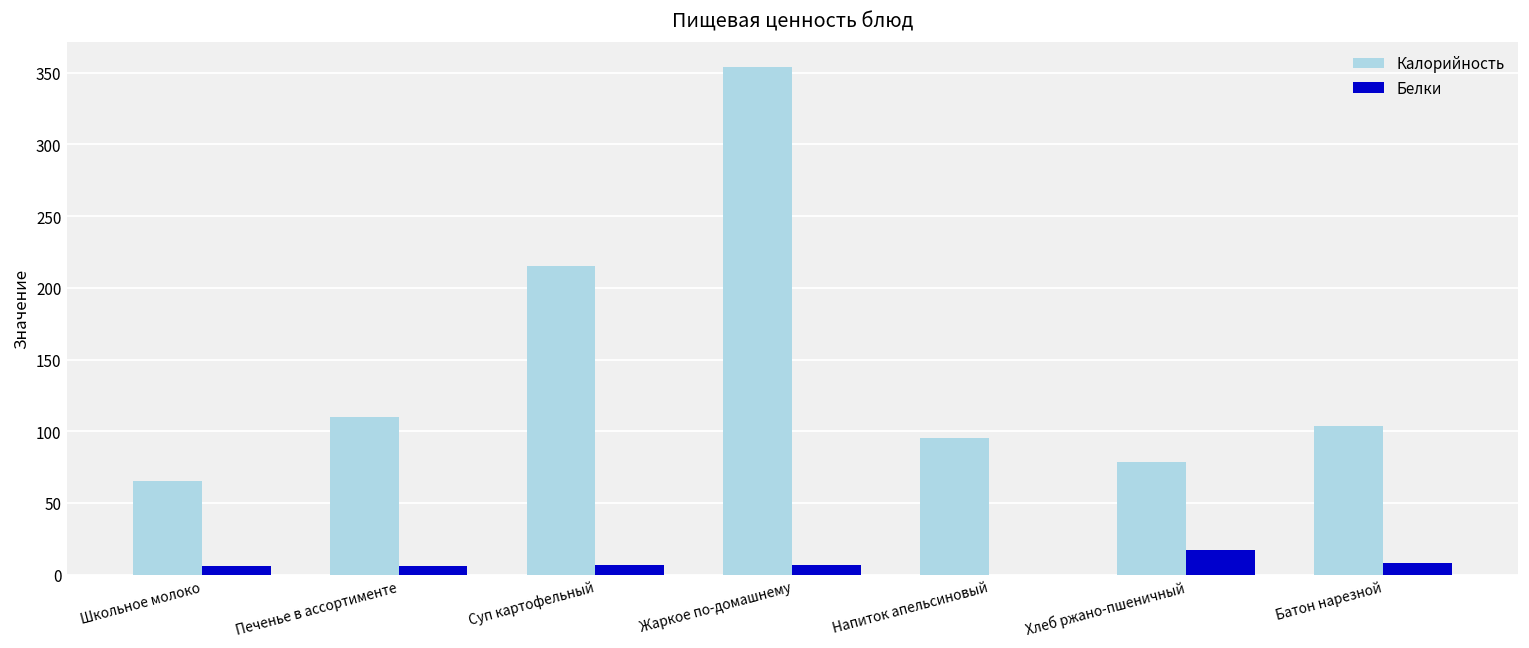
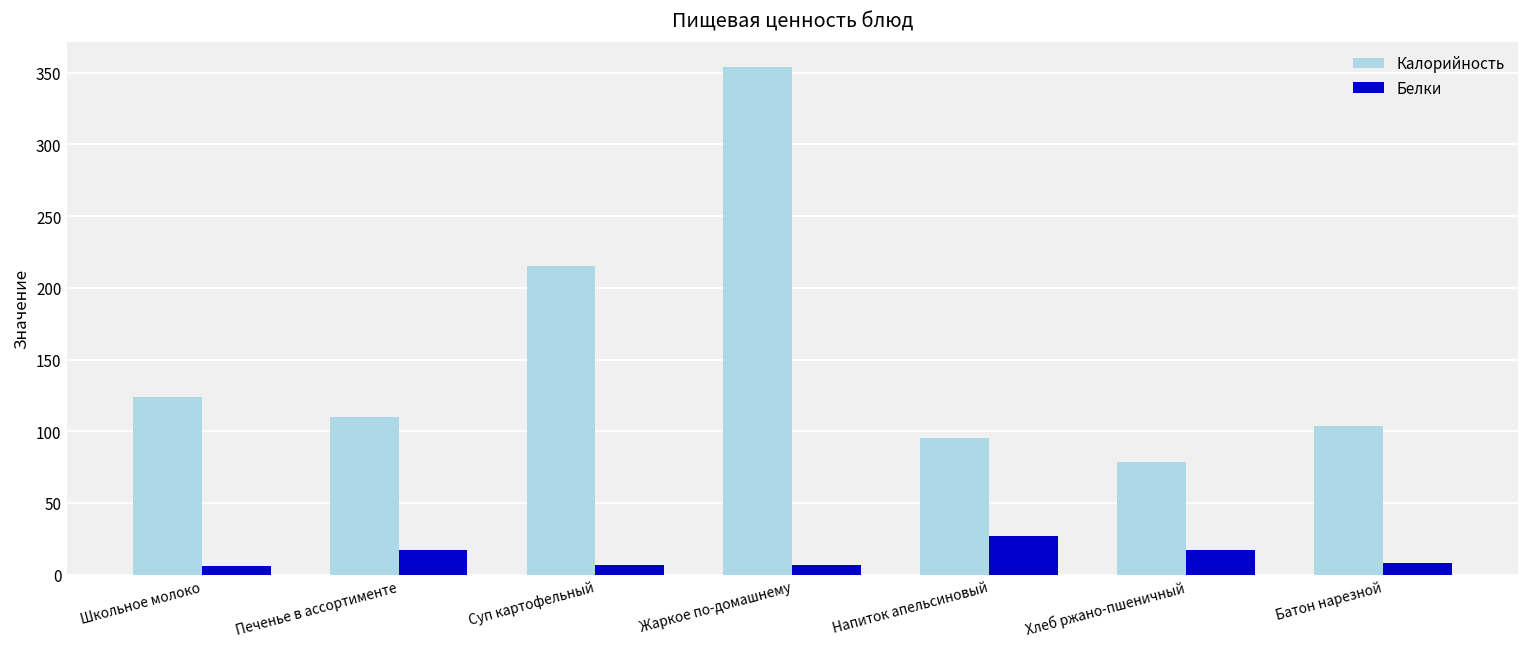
Калорийность, Школьное молоко: 65 -> 124
Белки, Печенье в ассортименте: 6 -> 17
Белки, Напиток апельсиновый: 0 -> 27
